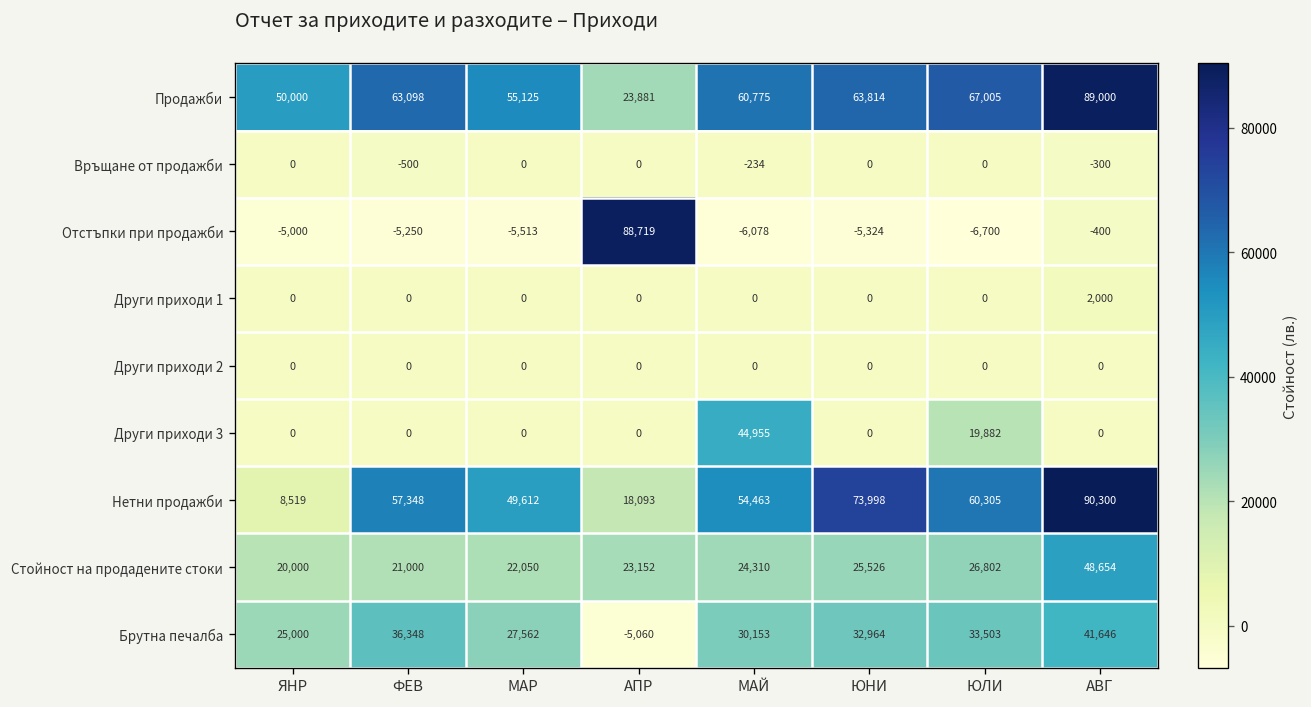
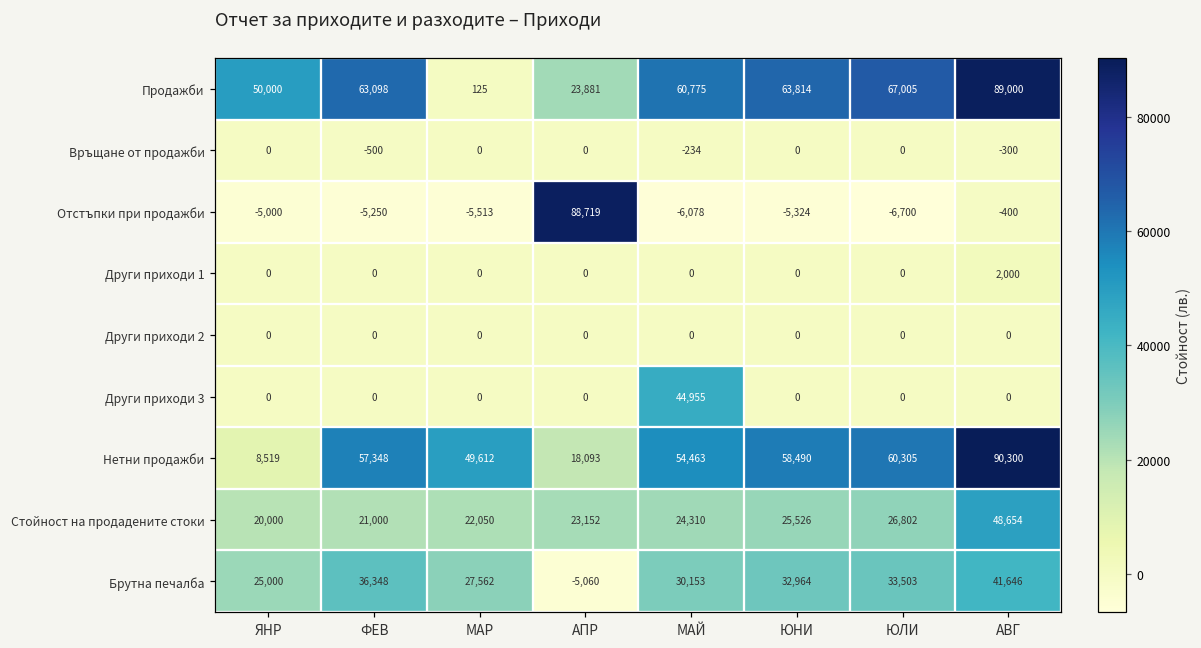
Продажби, МАР: 55,125 -> 125
Други приходи 3, ЮЛИ: 19,882 -> 0
Нетни продажби, ЮНИ: 73,998 -> 58,490
